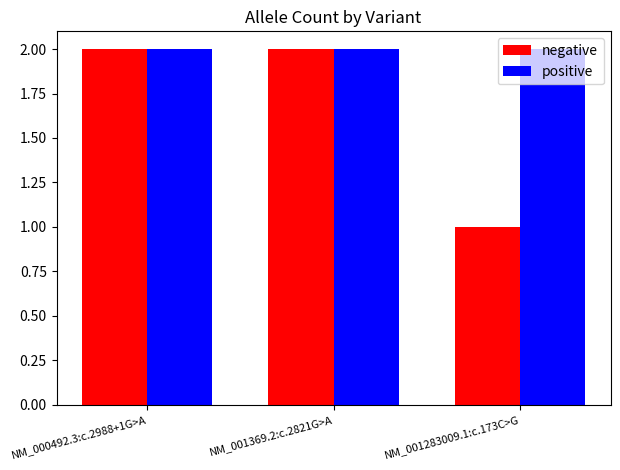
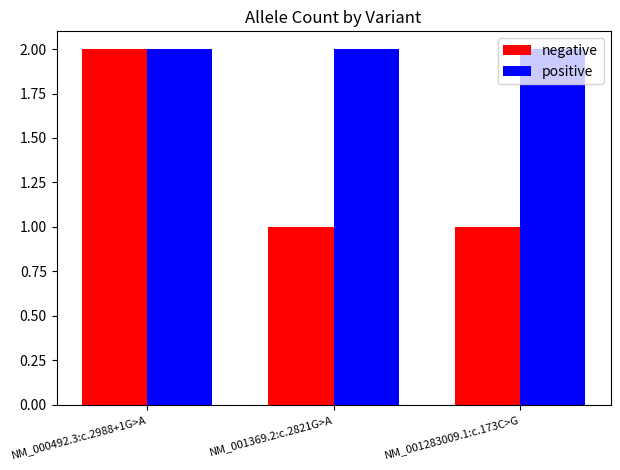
negative, NM_001369.2:c.2821G>A: 2 -> 1
